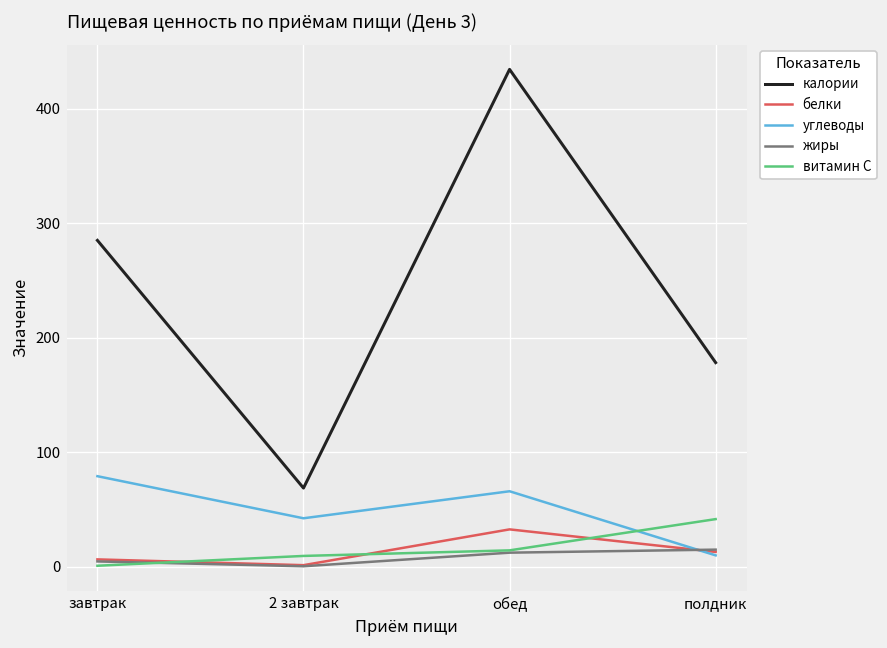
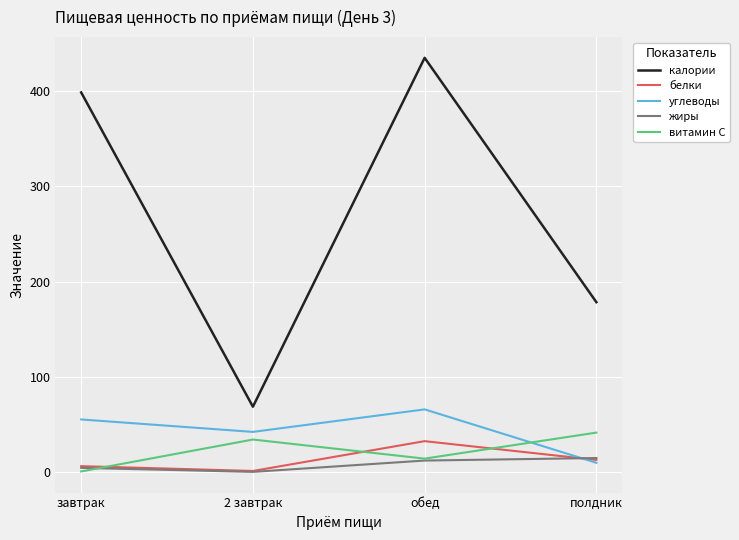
калории, завтрак: 290 -> 400
углеводы, завтрак: 80 -> 60
витамин С, 2 завтрак: 10 -> 30
